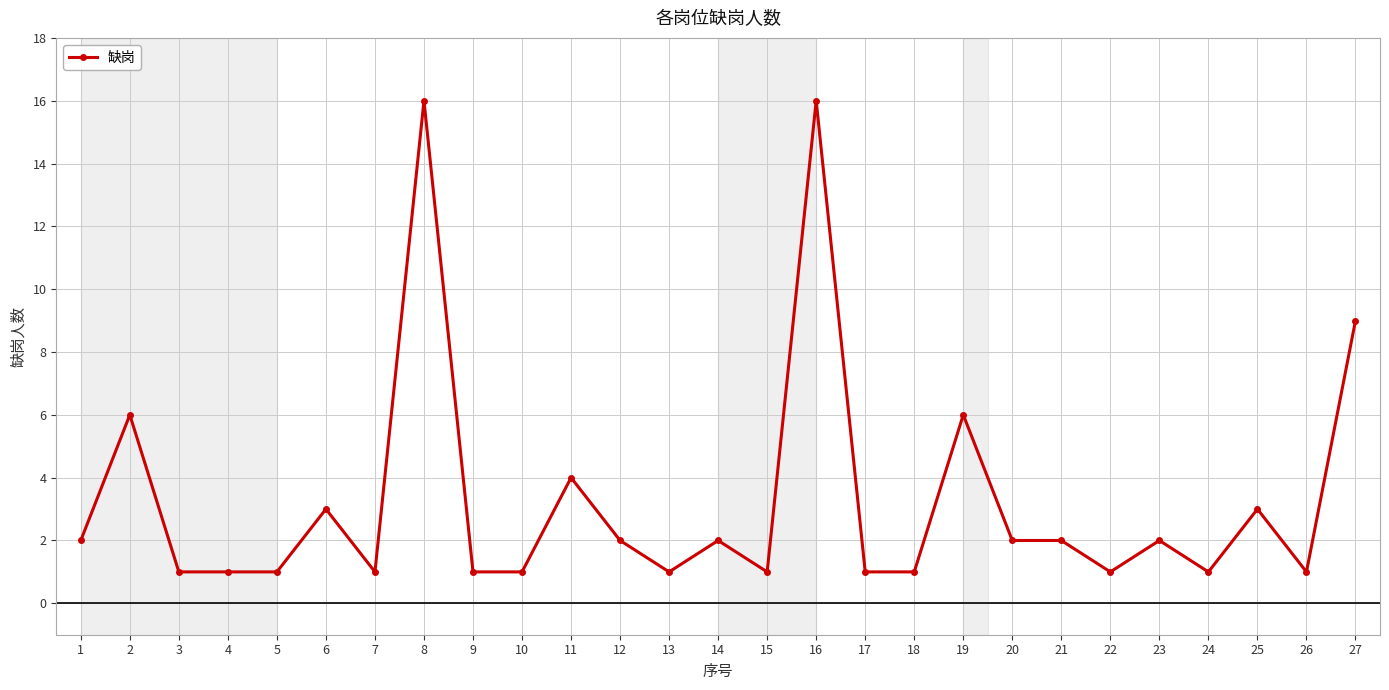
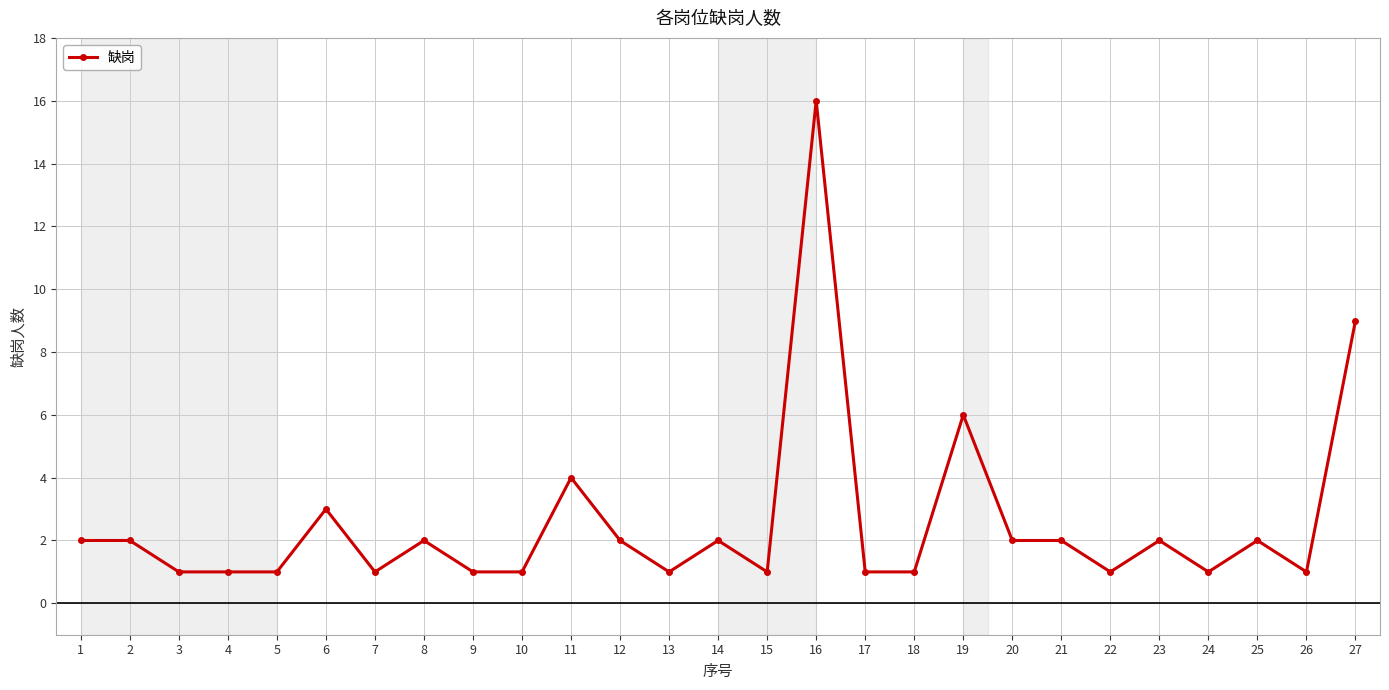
2: 6 -> 2
8: 16 -> 2
25: 3 -> 2
